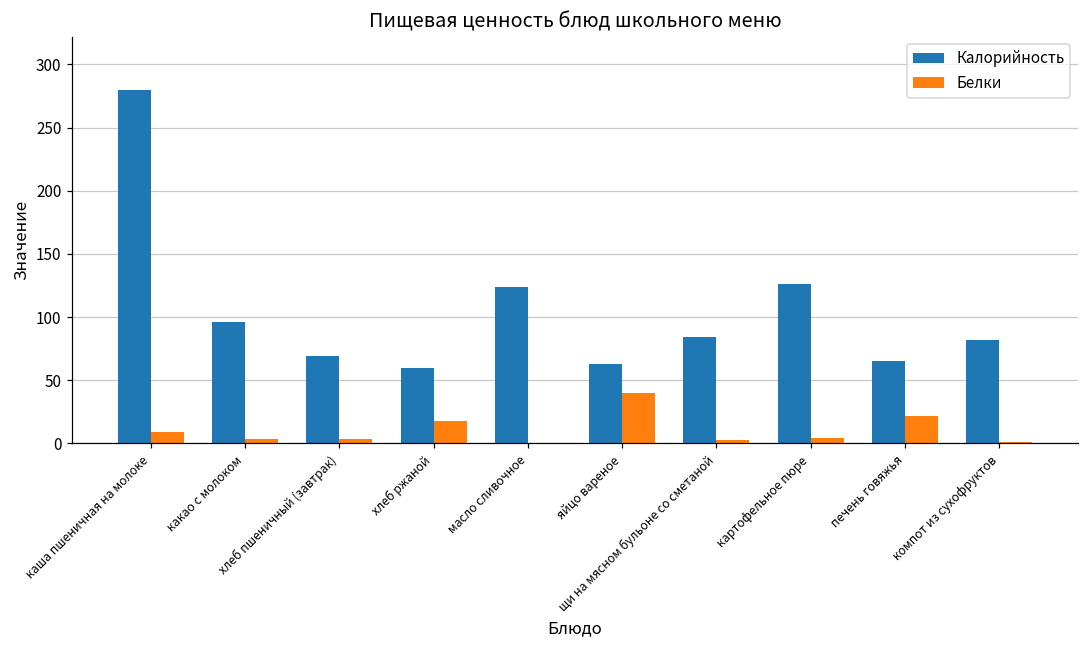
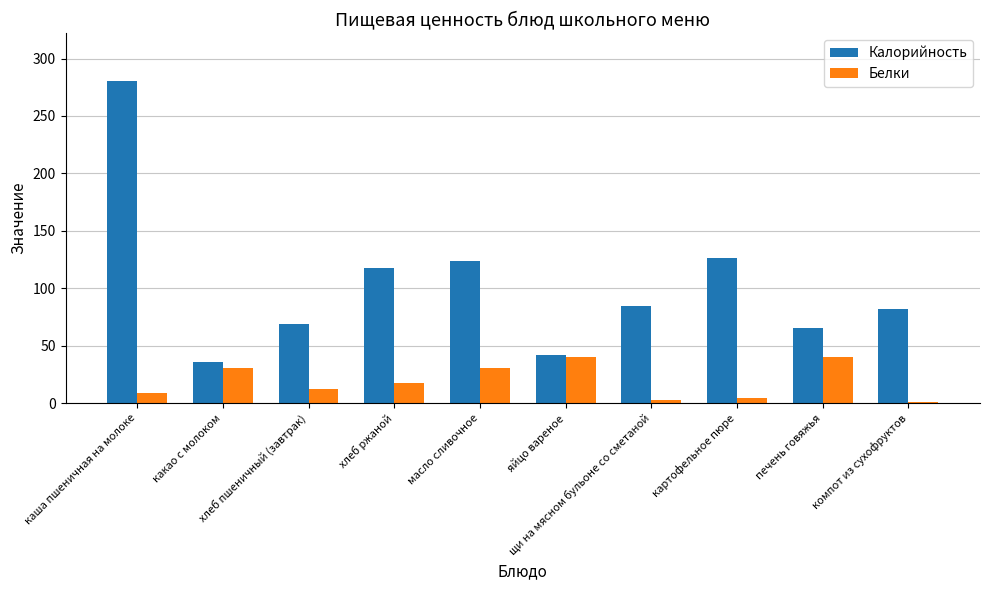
Калорийность, какао с молоком: 96 -> 36
Белки, какао с молоком: 4 -> 30
Белки, хлеб пшеничный (завтрак): 4 -> 13
Калорийность, хлеб ржаной: 60 -> 118
Белки, масло сливочное: 0 -> 30
Калорийность, яйцо вареное: 63 -> 42
Белки, печень говяжья: 22 -> 40
